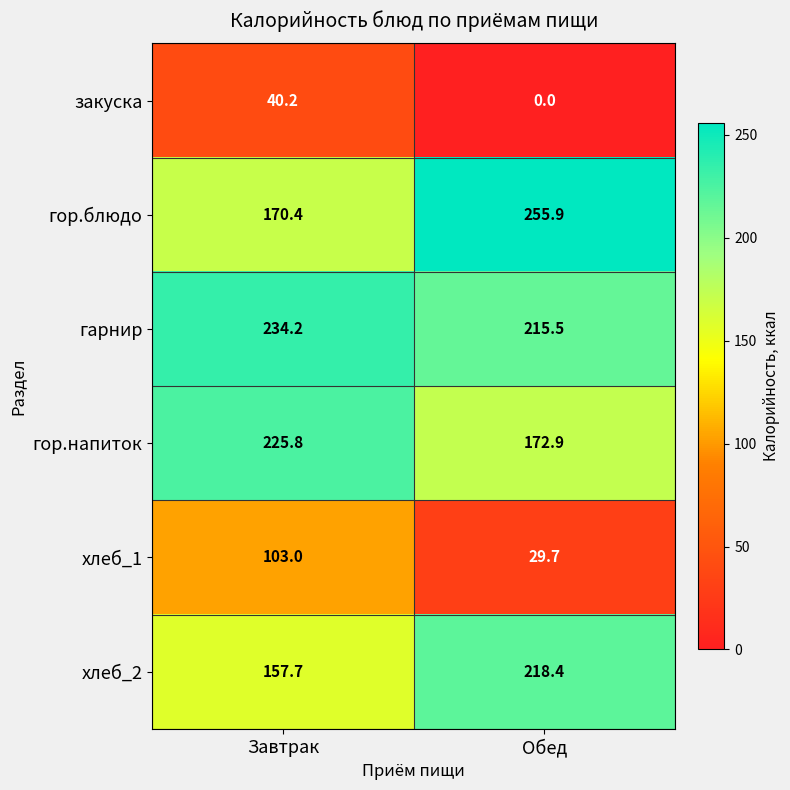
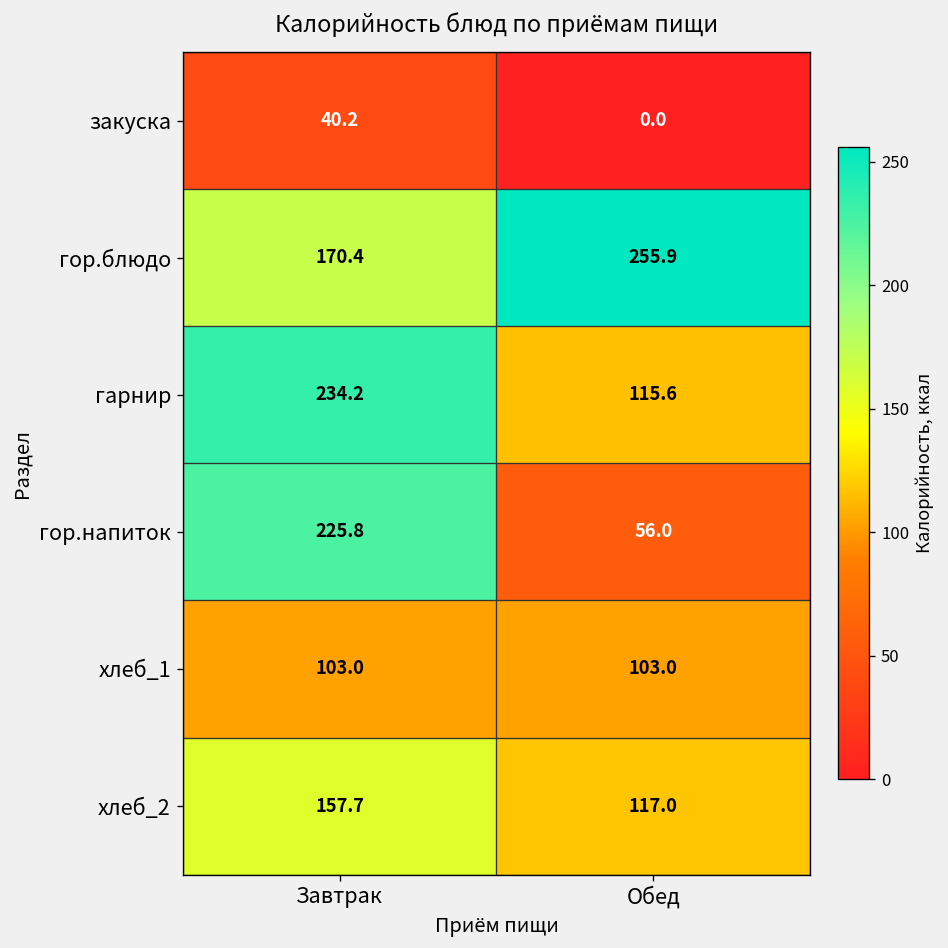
гарнир, Обед: 215.5 -> 115.6
гор.напиток, Обед: 172.9 -> 56.0
хлеб_1, Обед: 29.7 -> 103.0
хлеб_2, Обед: 218.4 -> 117.0
